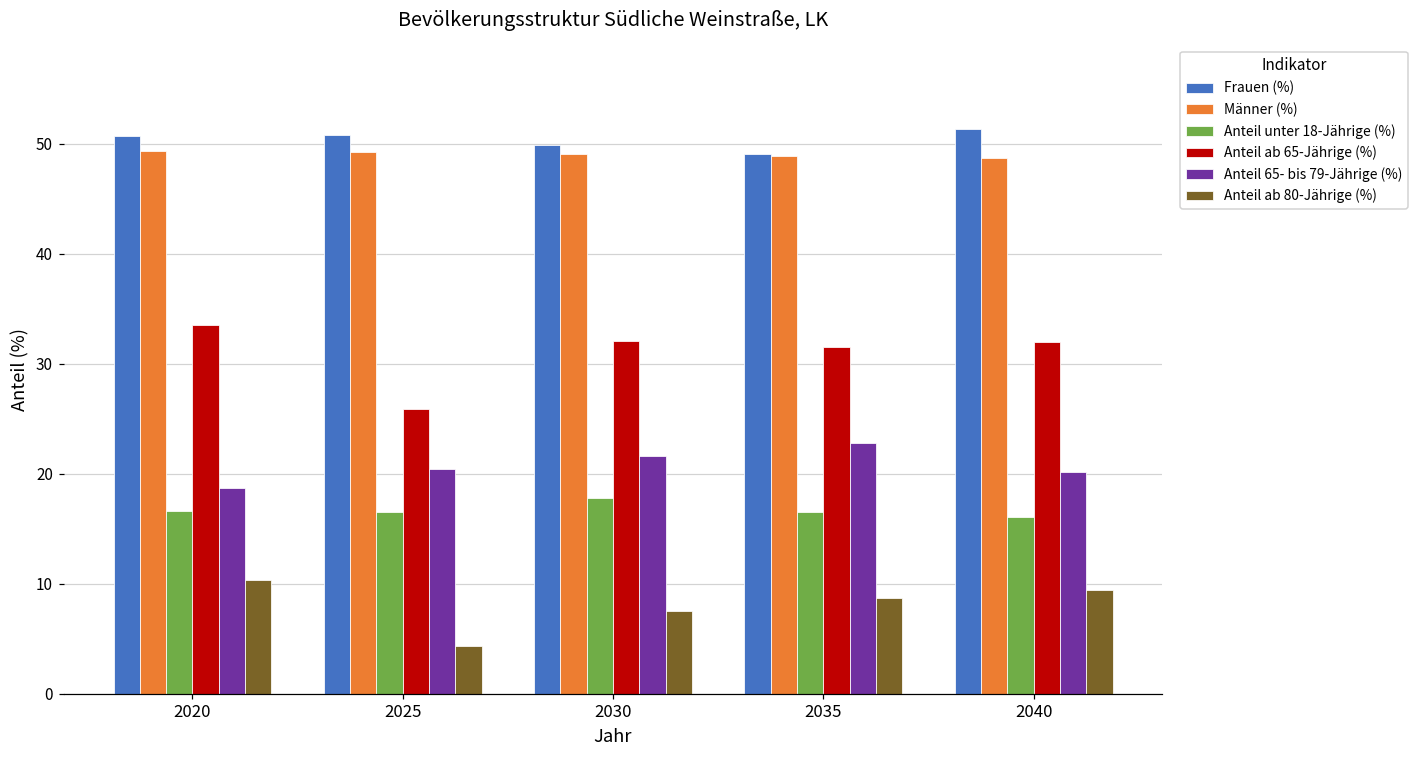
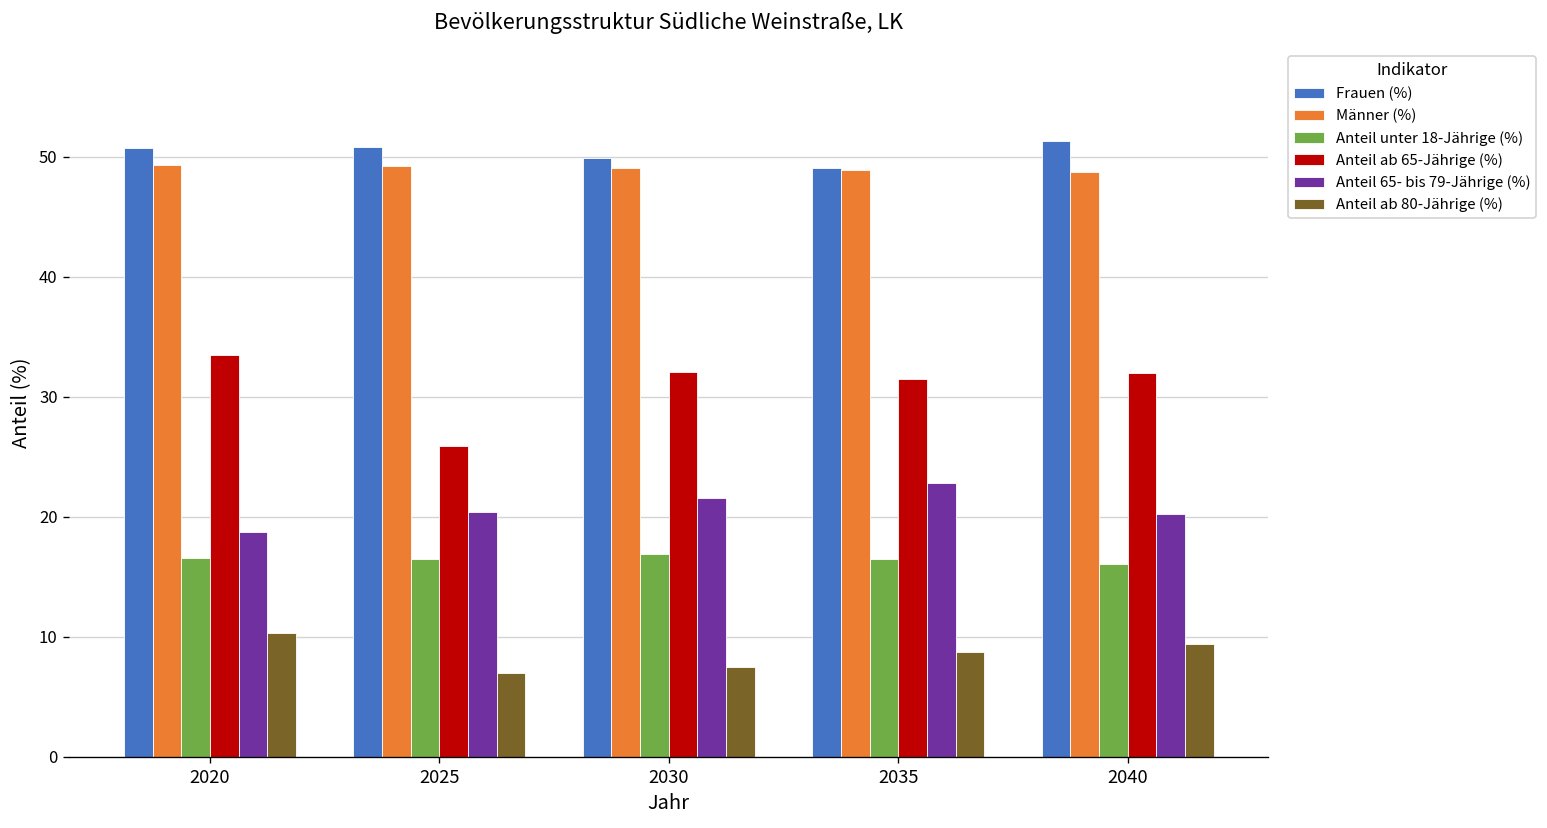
Anteil ab 80-Jährige (%), 2025: 4.3 -> 7.0
Anteil unter 18-Jährige (%), 2030: 17.8 -> 16.9
